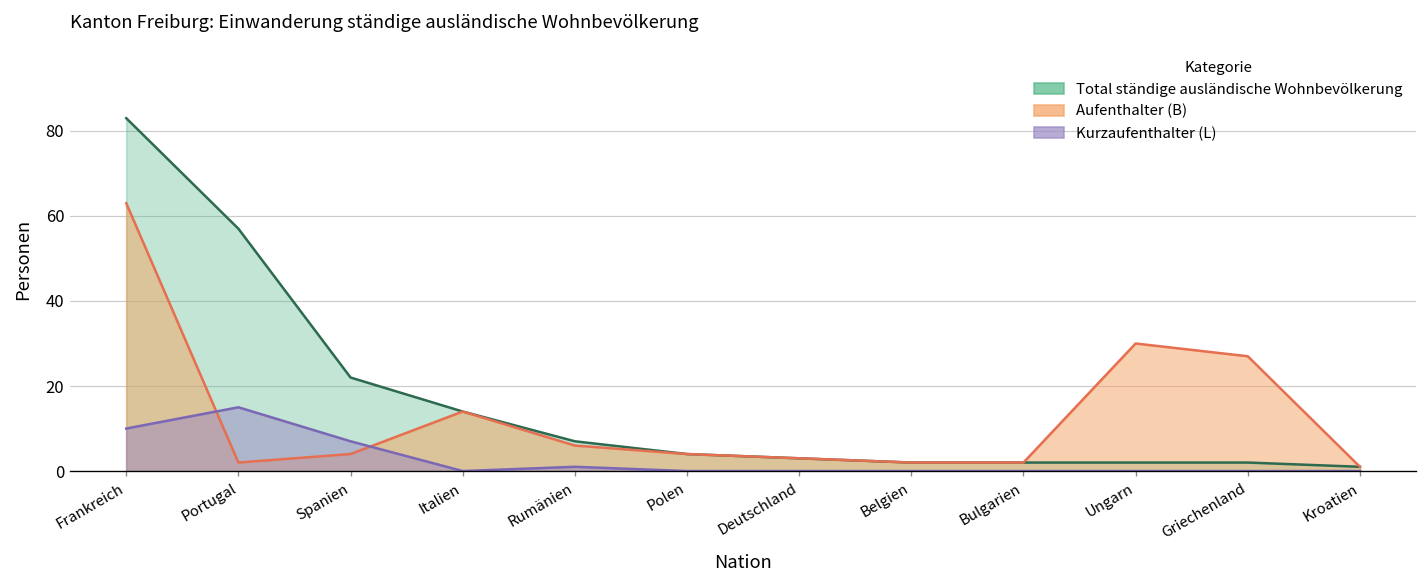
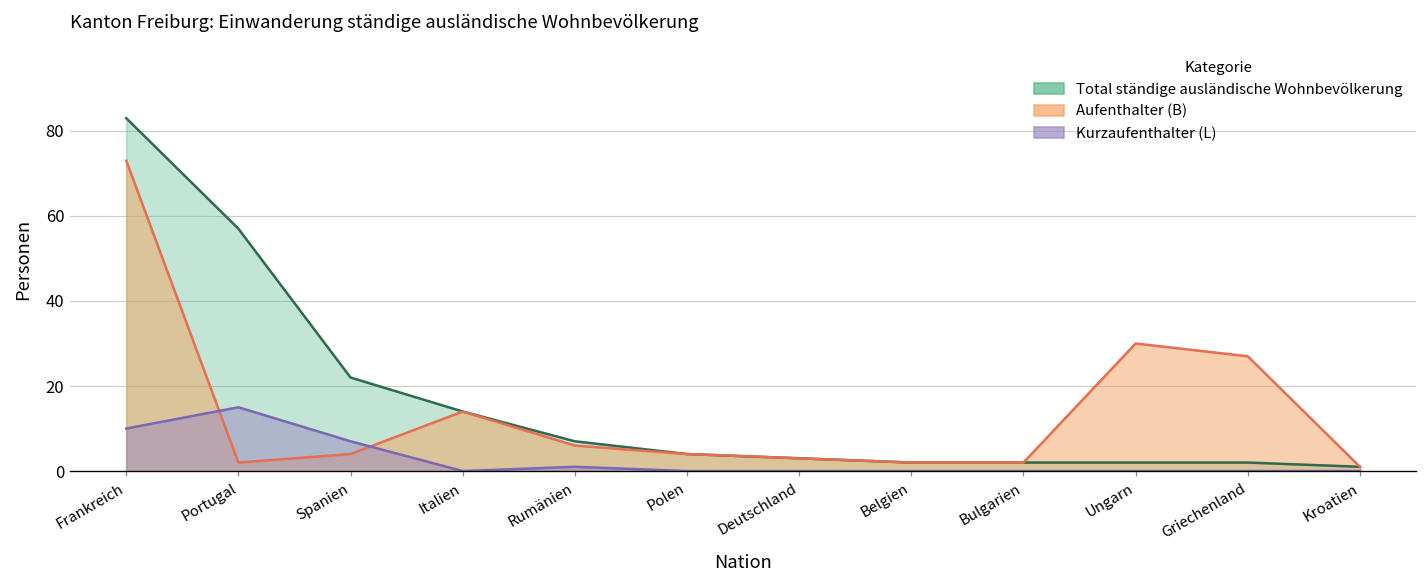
Aufenthalter (B), Frankreich: 63 -> 73
